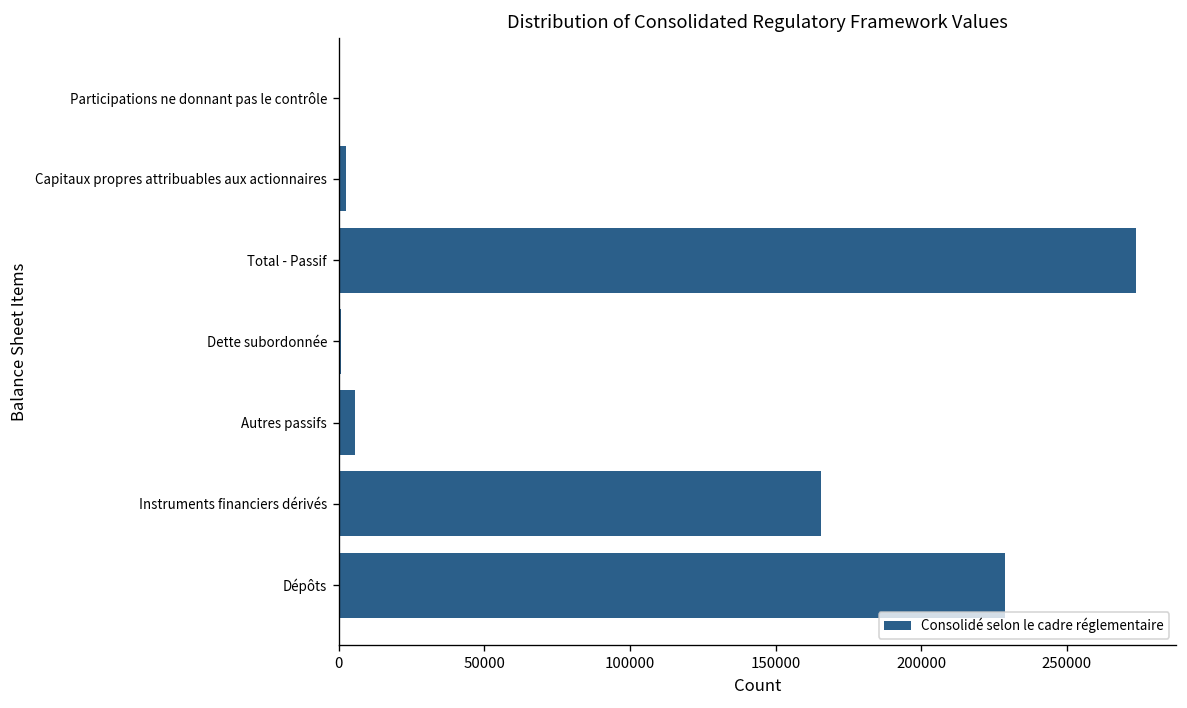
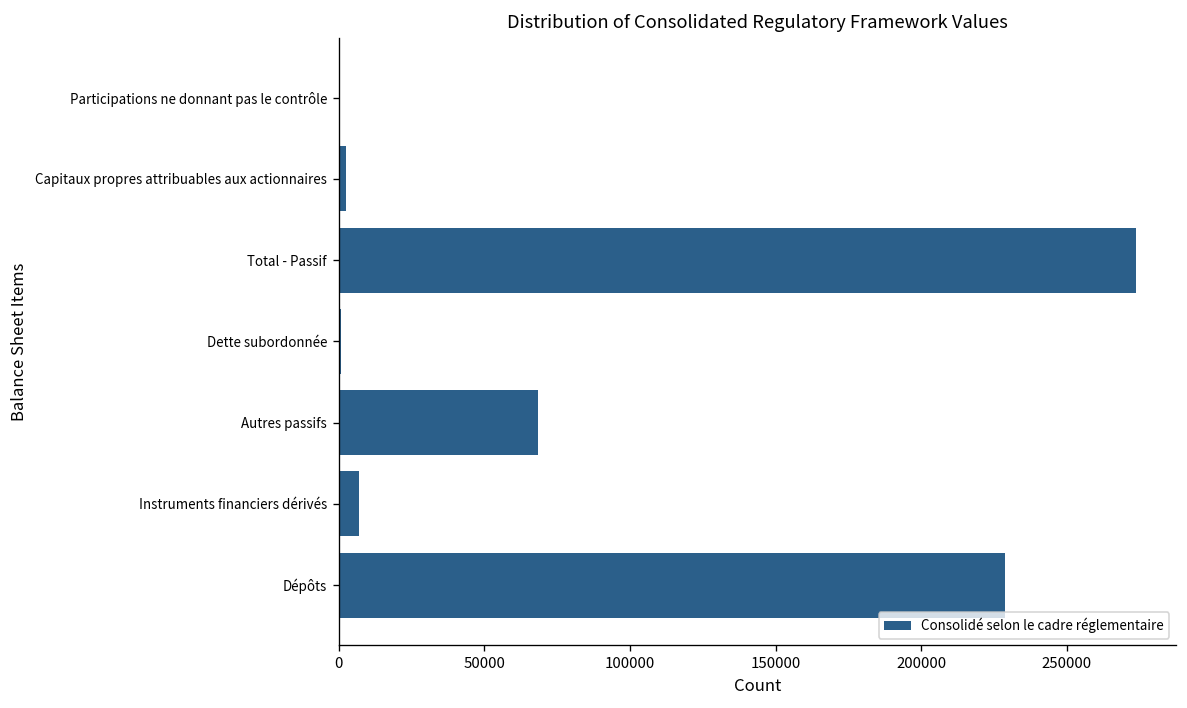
Autres passifs: 6000 -> 69000
Instruments financiers dérivés: 166000 -> 7000
